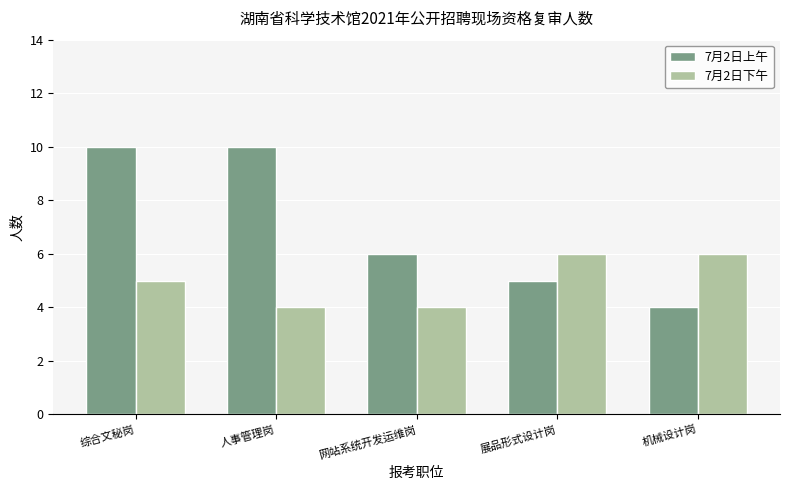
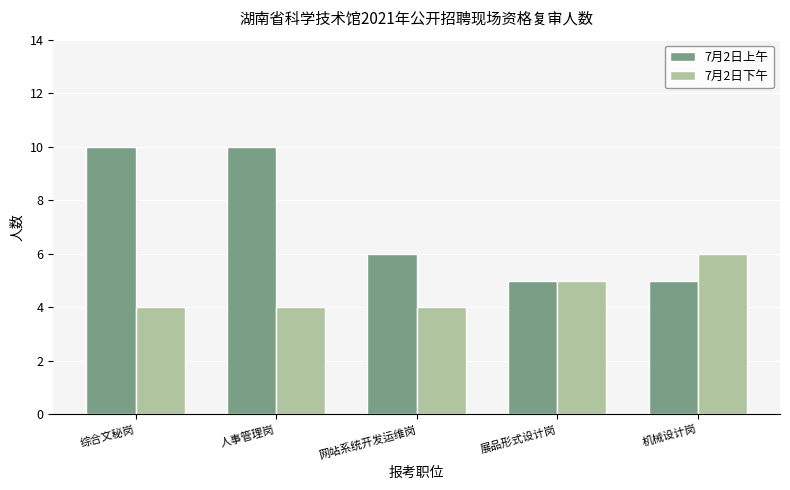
7月2日下午, 综合文秘岗: 5 -> 4
7月2日下午, 展品形式设计岗: 6 -> 5
7月2日上午, 机械设计岗: 4 -> 5
